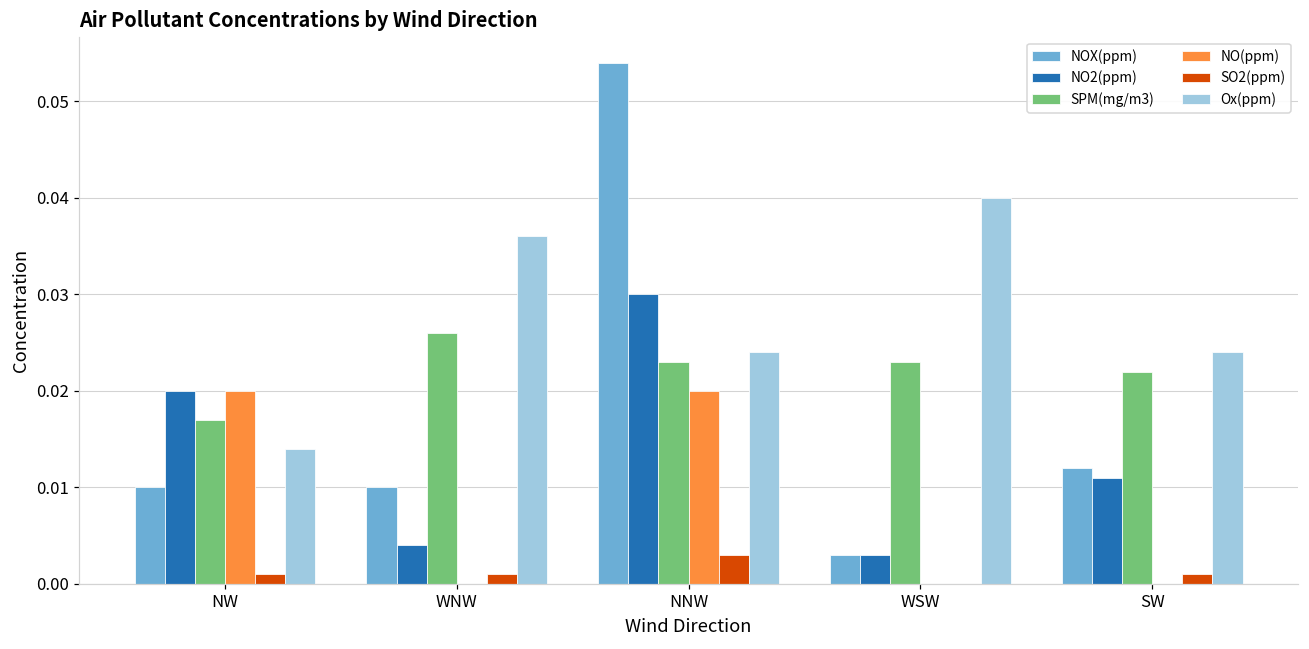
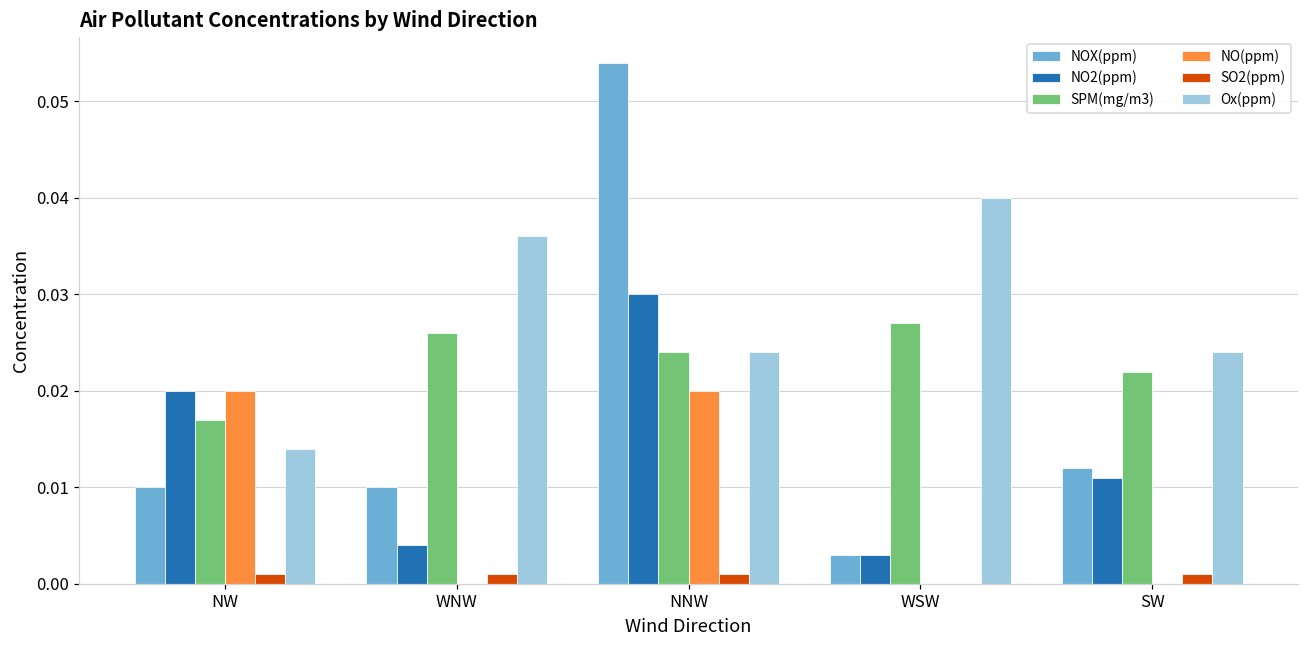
SPM(mg/m3), NNW: 0.023 -> 0.024
SO2(ppm), NNW: 0.003 -> 0.001
SPM(mg/m3), WSW: 0.023 -> 0.027
